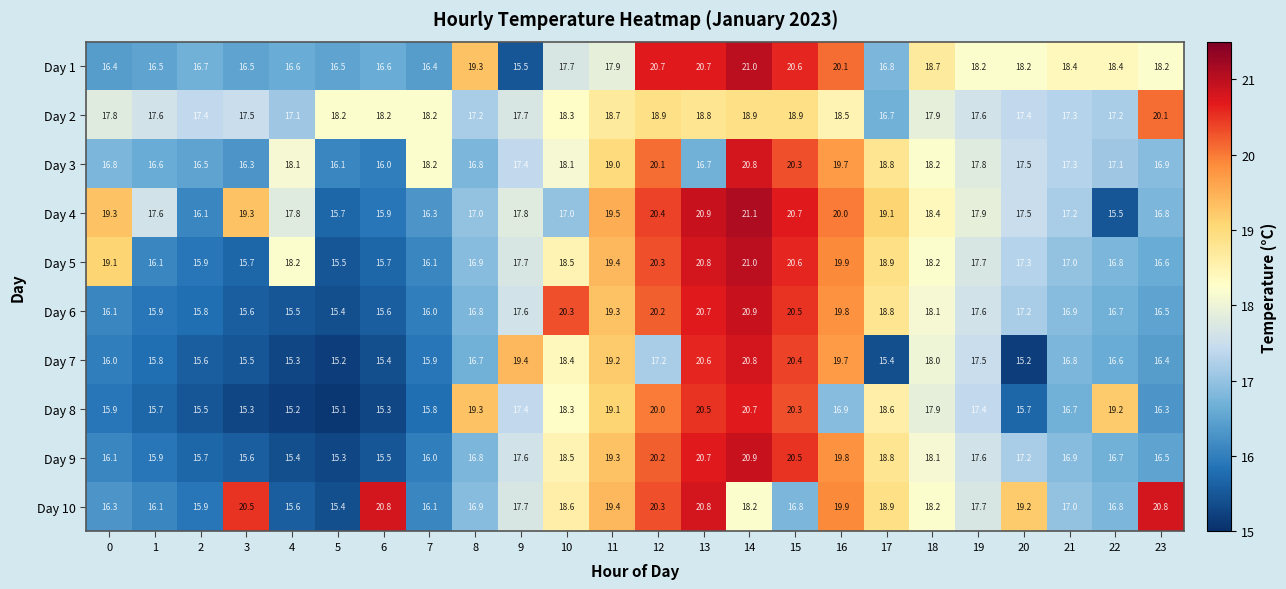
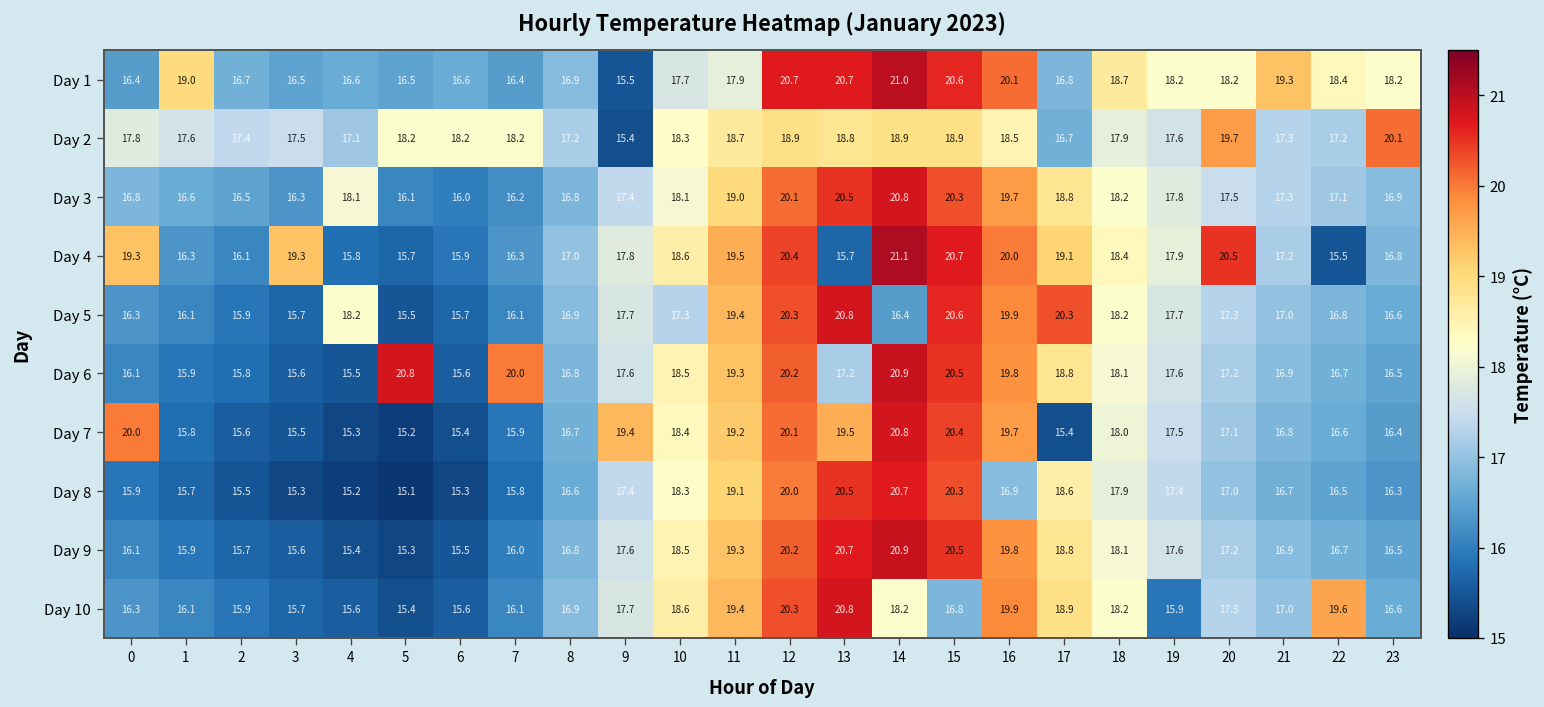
Day 1, 1: 16.5 -> 19.0
Day 1, 8: 19.3 -> 16.9
Day 1, 21: 18.4 -> 19.3
Day 2, 9: 17.7 -> 15.4
Day 2, 20: 17.4 -> 19.7
Day 3, 7: 18.2 -> 16.2
Day 3, 13: 16.7 -> 20.5
Day 4, 1: 17.6 -> 16.3
Day 4, 4: 17.8 -> 15.8
Day 4, 10: 17.0 -> 18.6
Day 4, 13: 20.9 -> 15.7
Day 4, 20: 17.5 -> 20.5
Day 5, 0: 19.1 -> 16.3
Day 5, 10: 18.5 -> 17.3
Day 5, 14: 21.0 -> 16.4
Day 5, 17: 18.9 -> 20.3
Day 6, 5: 15.4 -> 20.8
Day 6, 7: 16.0 -> 20.0
Day 6, 10: 20.3 -> 18.5
Day 6, 13: 20.7 -> 17.2
Day 7, 0: 16.0 -> 20.0
Day 7, 12: 17.2 -> 20.1
Day 7, 13: 20.6 -> 19.5
Day 7, 20: 15.2 -> 17.1
Day 8, 8: 19.3 -> 16.6
Day 8, 20: 15.7 -> 17.0
Day 8, 22: 19.2 -> 16.5
Day 10, 3: 20.5 -> 15.7
Day 10, 6: 20.8 -> 15.6
Day 10, 19: 17.7 -> 15.9
Day 10, 20: 19.2 -> 17.3
Day 10, 22: 16.8 -> 19.6
Day 10, 23: 20.8 -> 16.6
